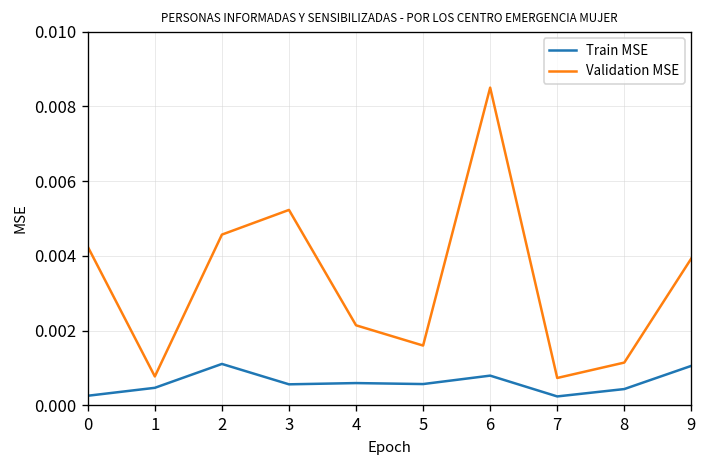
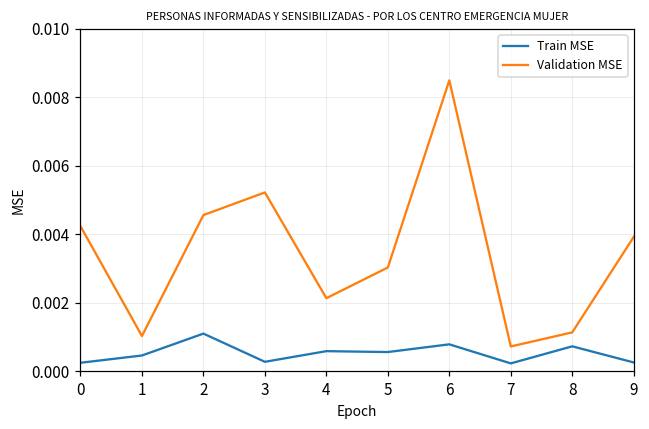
Validation MSE, 1: 0.0008 -> 0.0010
Train MSE, 3: 0.0006 -> 0.0003
Validation MSE, 5: 0.0016 -> 0.0030
Train MSE, 8: 0.0004 -> 0.0007
Train MSE, 9: 0.0011 -> 0.0003
